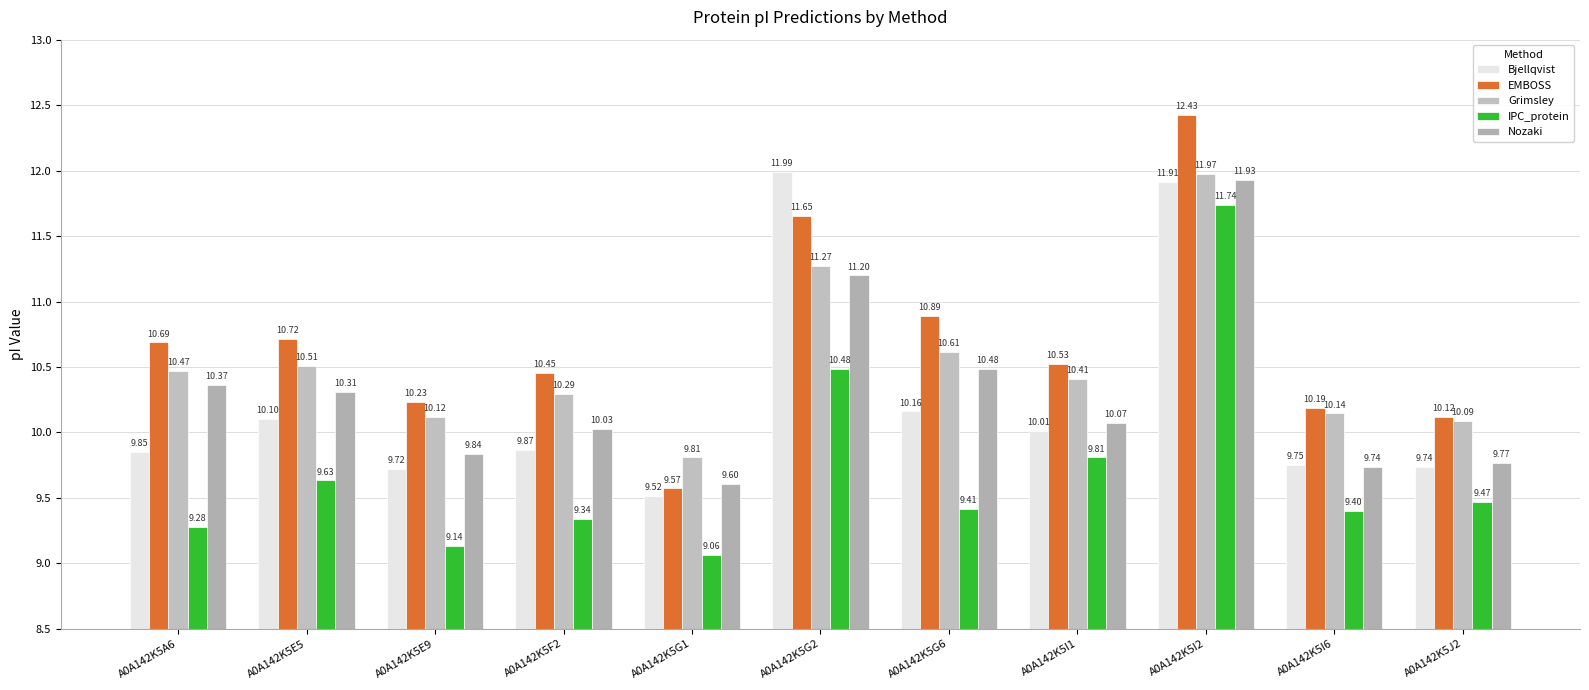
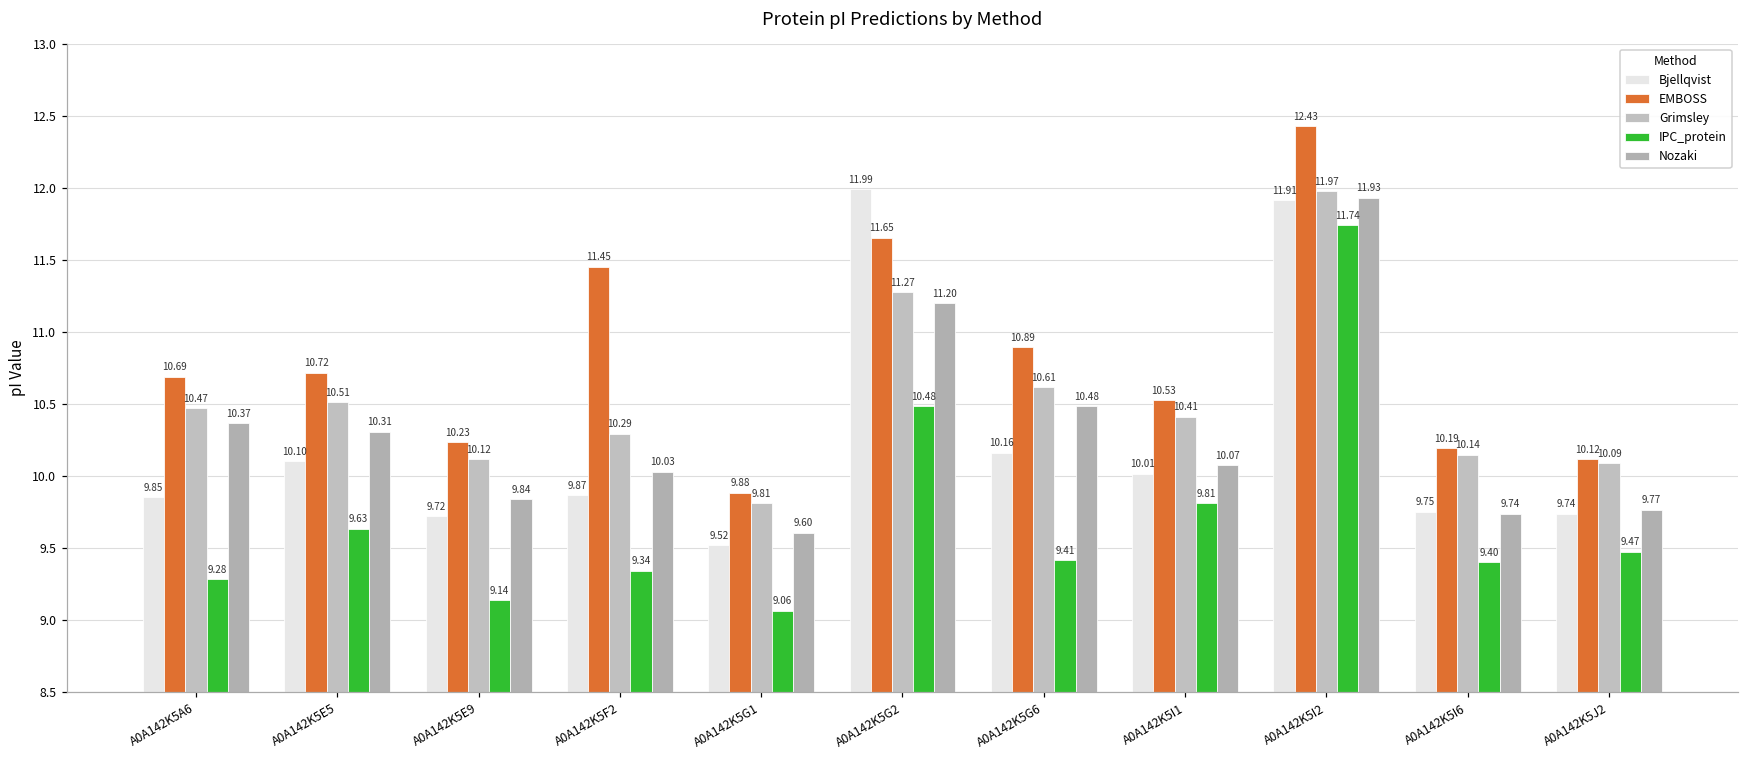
EMBOSS, A0A142K5F2: 10.45 -> 11.45
EMBOSS, A0A142K5G1: 9.57 -> 9.88
